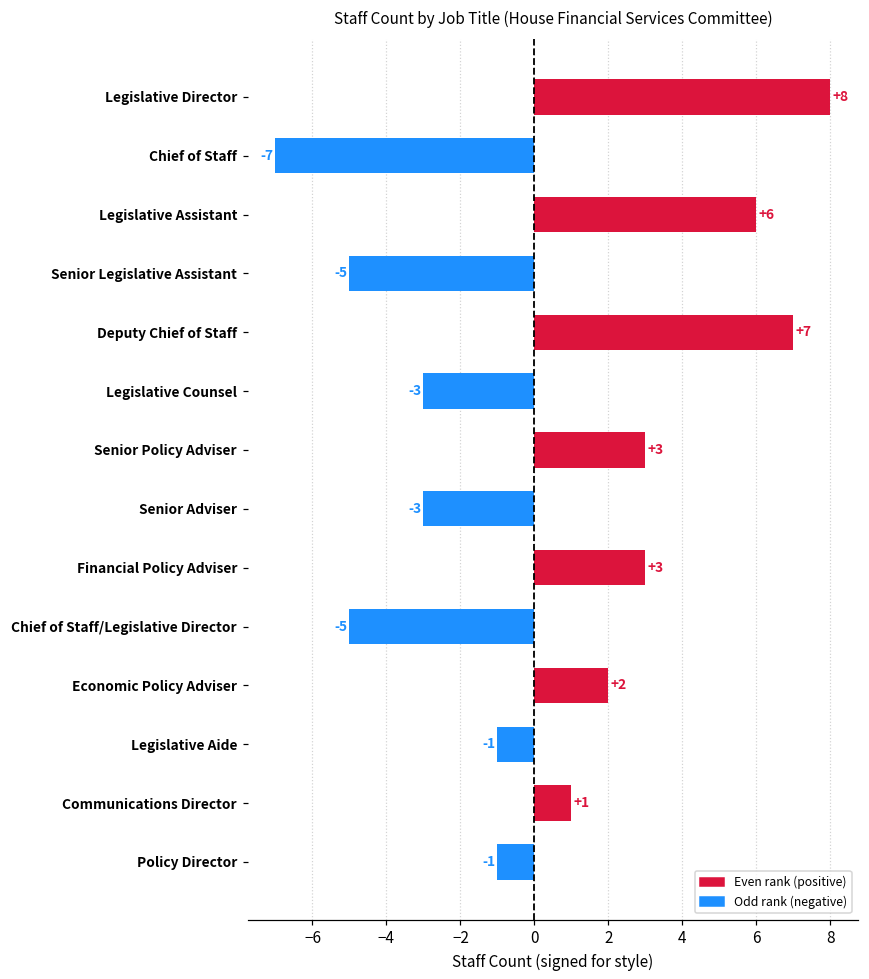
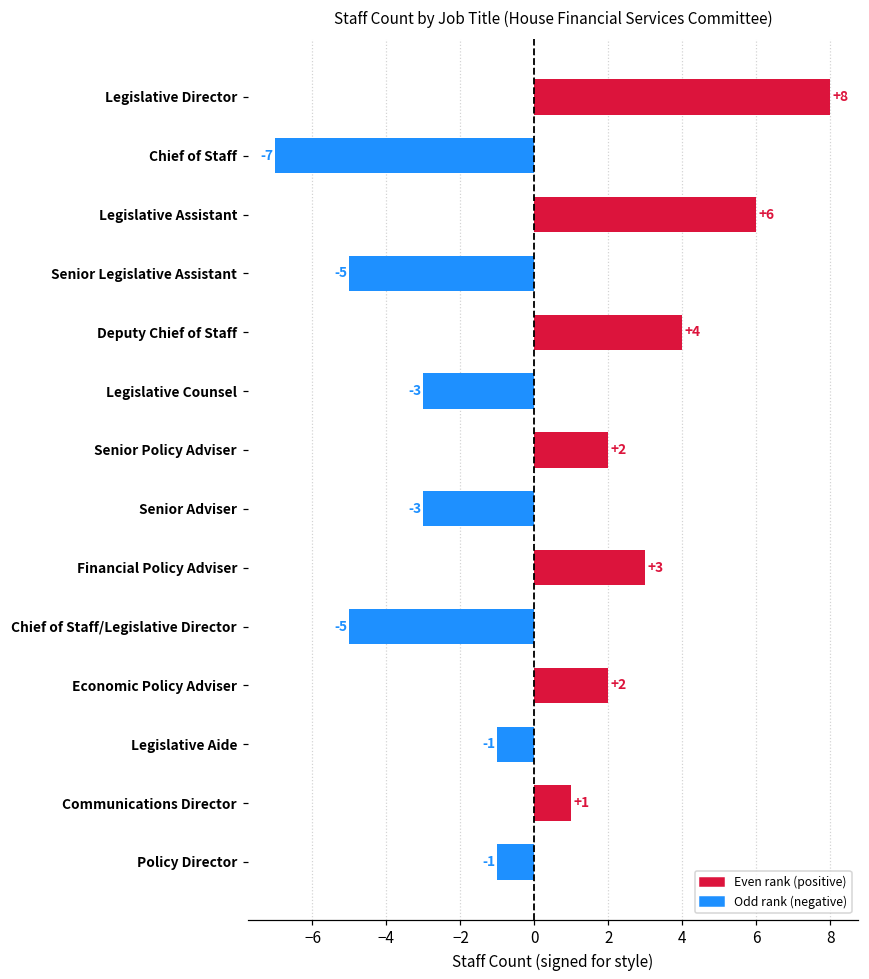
Deputy Chief of Staff: +7 -> +4
Senior Policy Adviser: +3 -> +2
